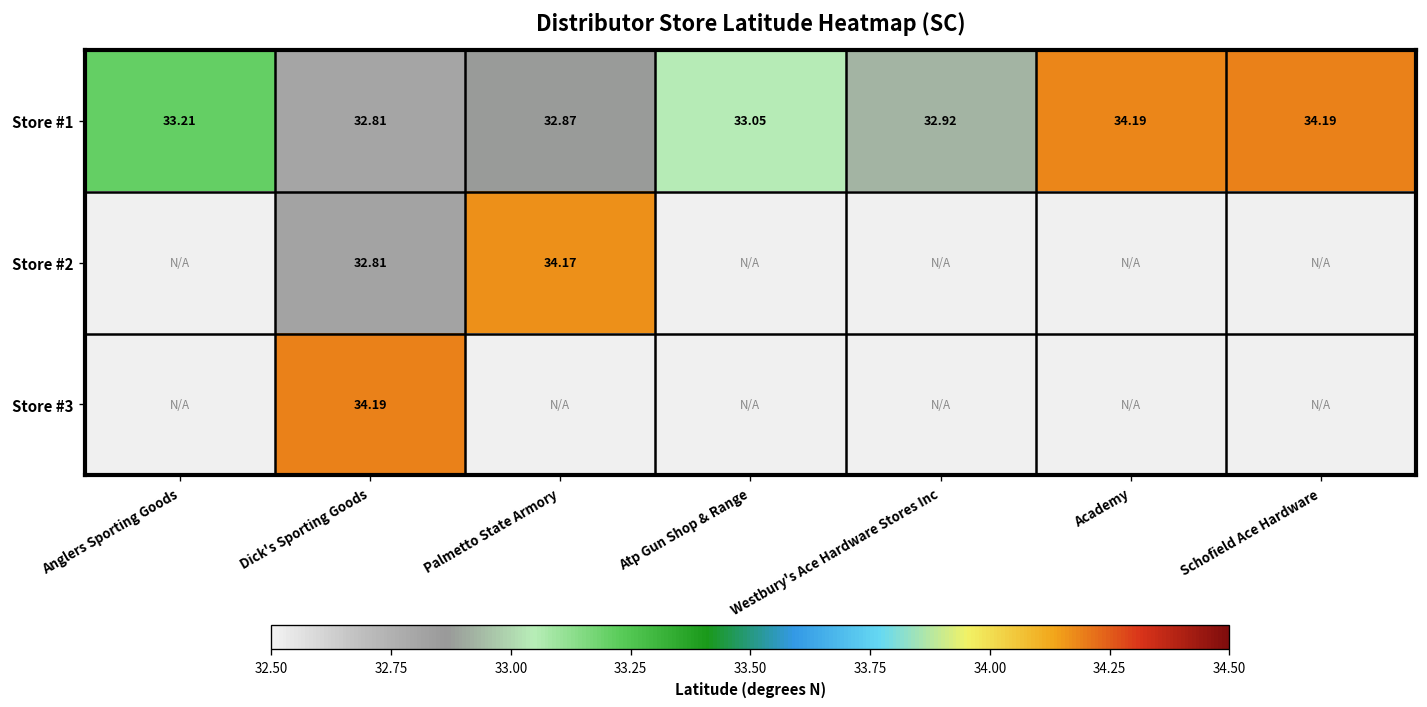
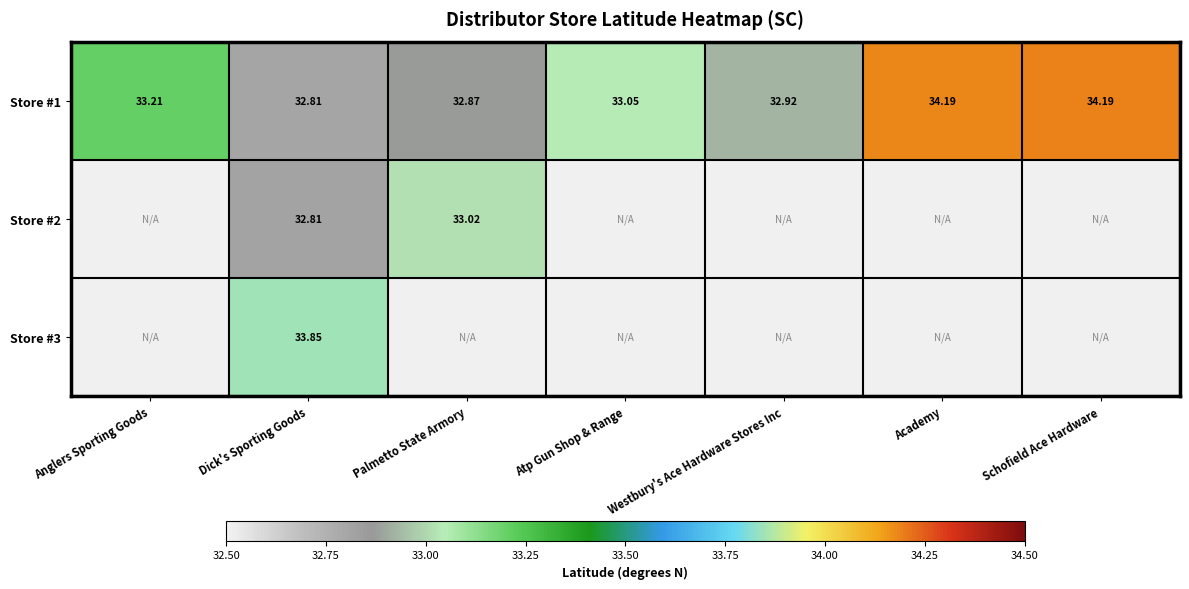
Store #2, Palmetto State Armory: 34.17 -> 33.02
Store #3, Dick's Sporting Goods: 34.19 -> 33.85
